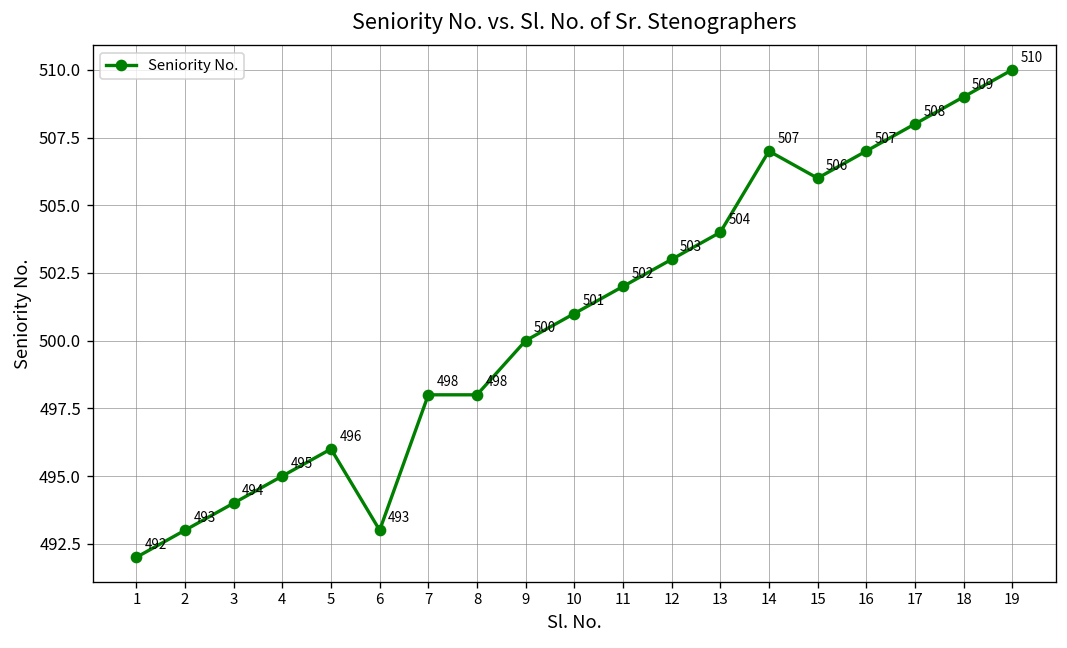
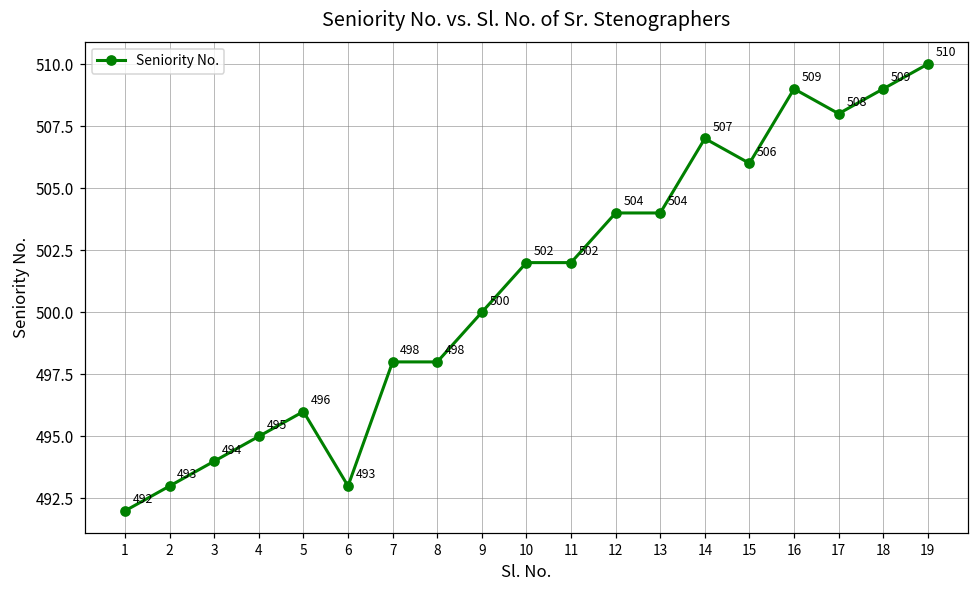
10: 501 -> 502
12: 503 -> 504
16: 507 -> 509
